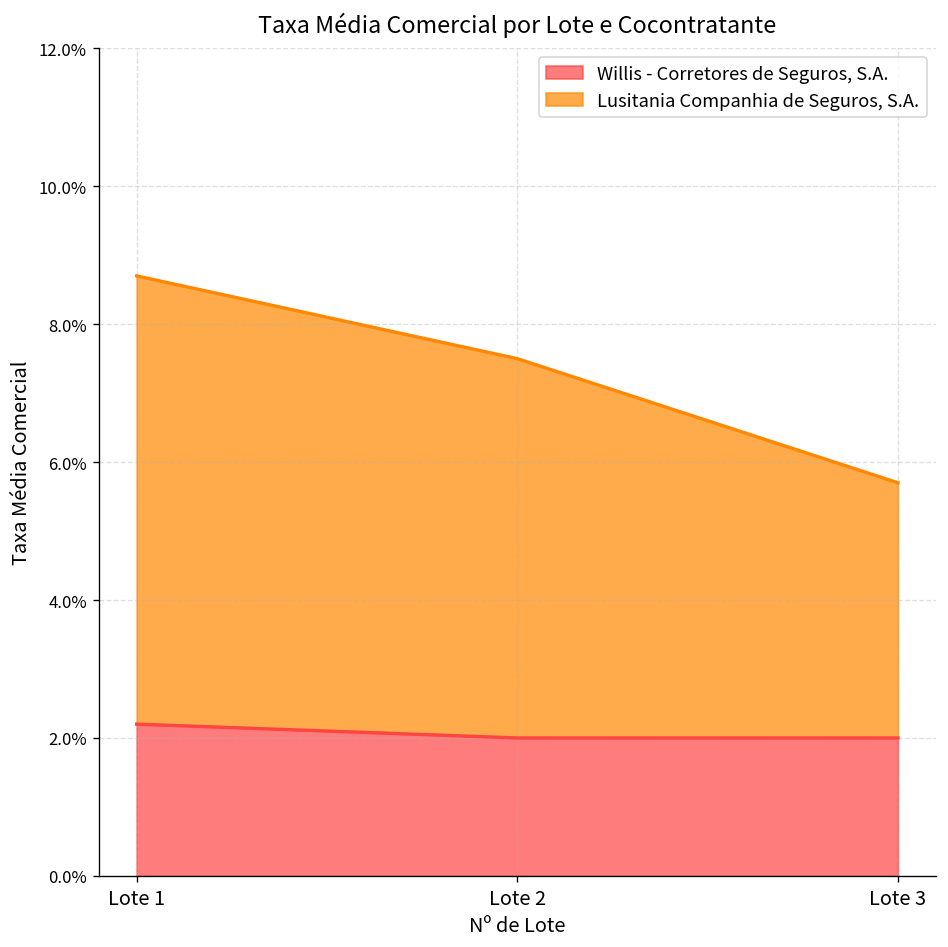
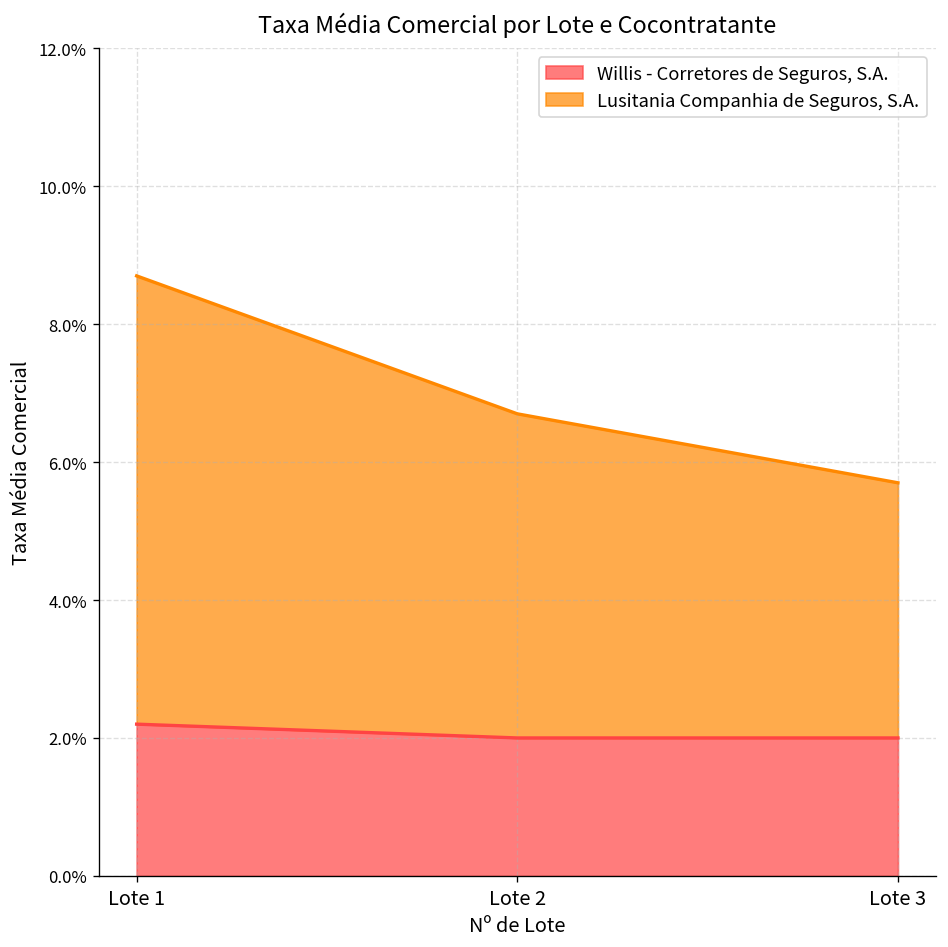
Lusitania Companhia de Seguros, S.A., Lote 2: 5.5% -> 4.7%
